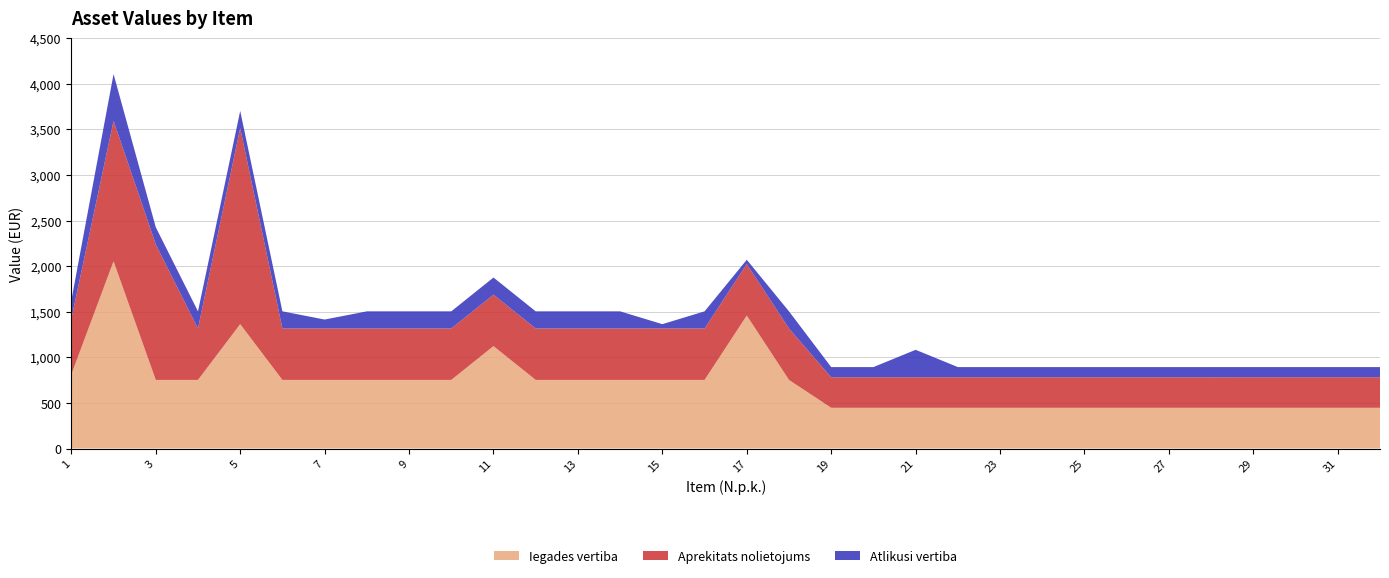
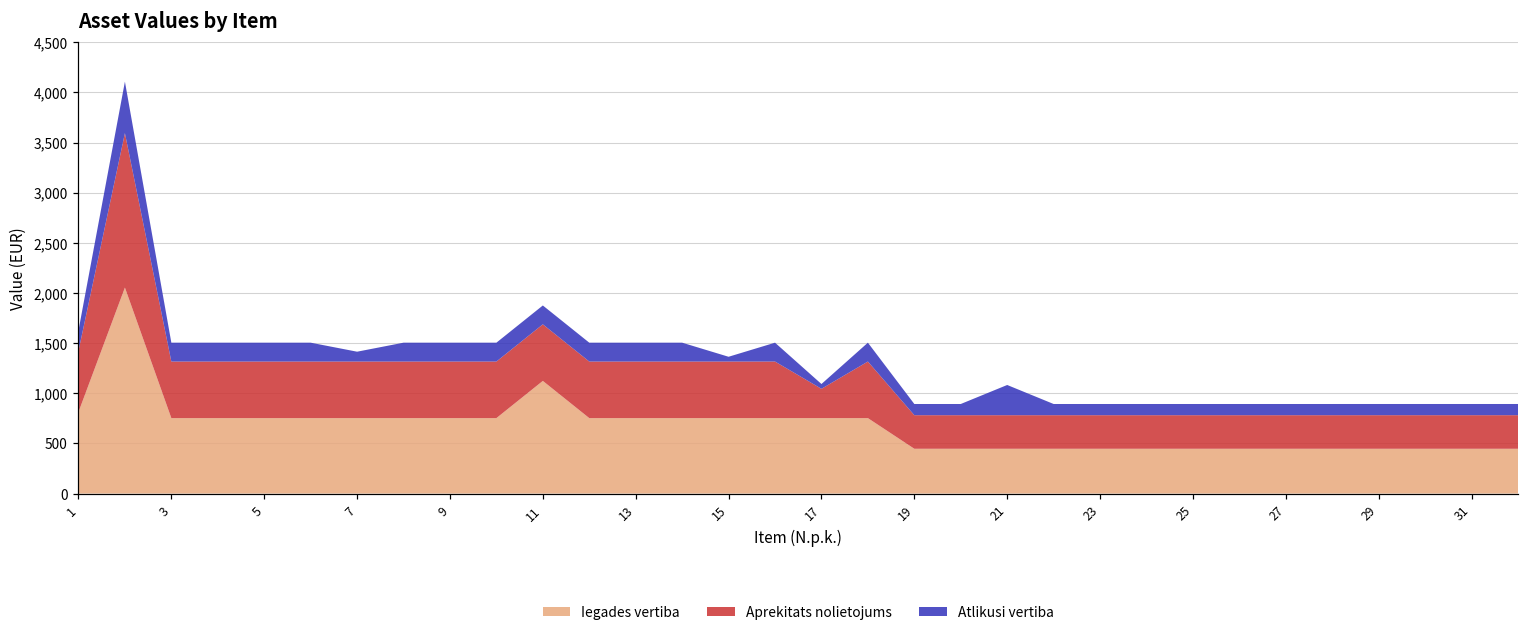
Aprekitats nolietojums, 3: 1,500 -> 600
Iegades vertiba, 5: 1,400 -> 800
Aprekitats nolietojums, 5: 2,200 -> 600
Iegades vertiba, 17: 1,500 -> 800
Aprekitats nolietojums, 17: 600 -> 300
